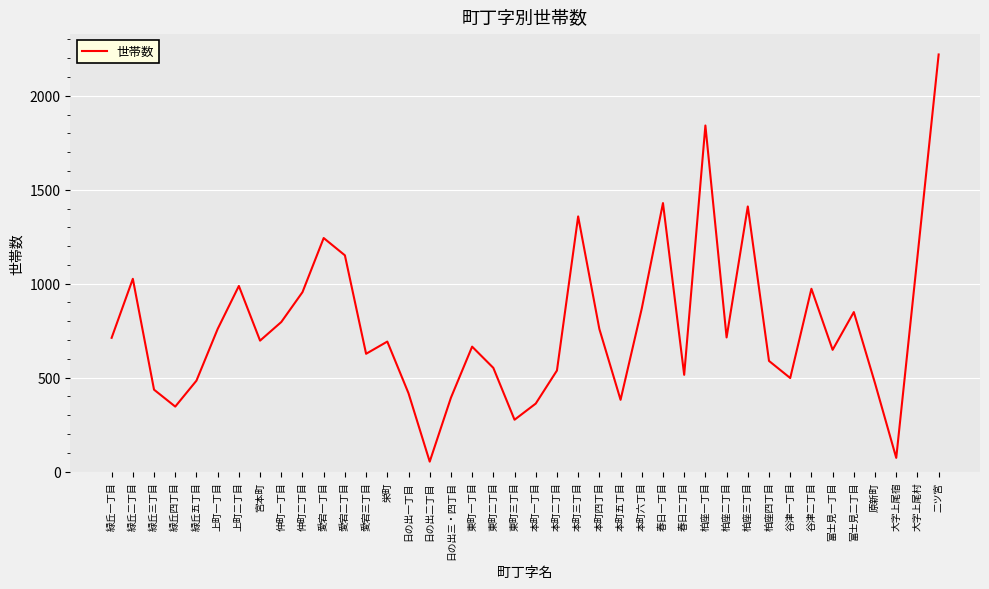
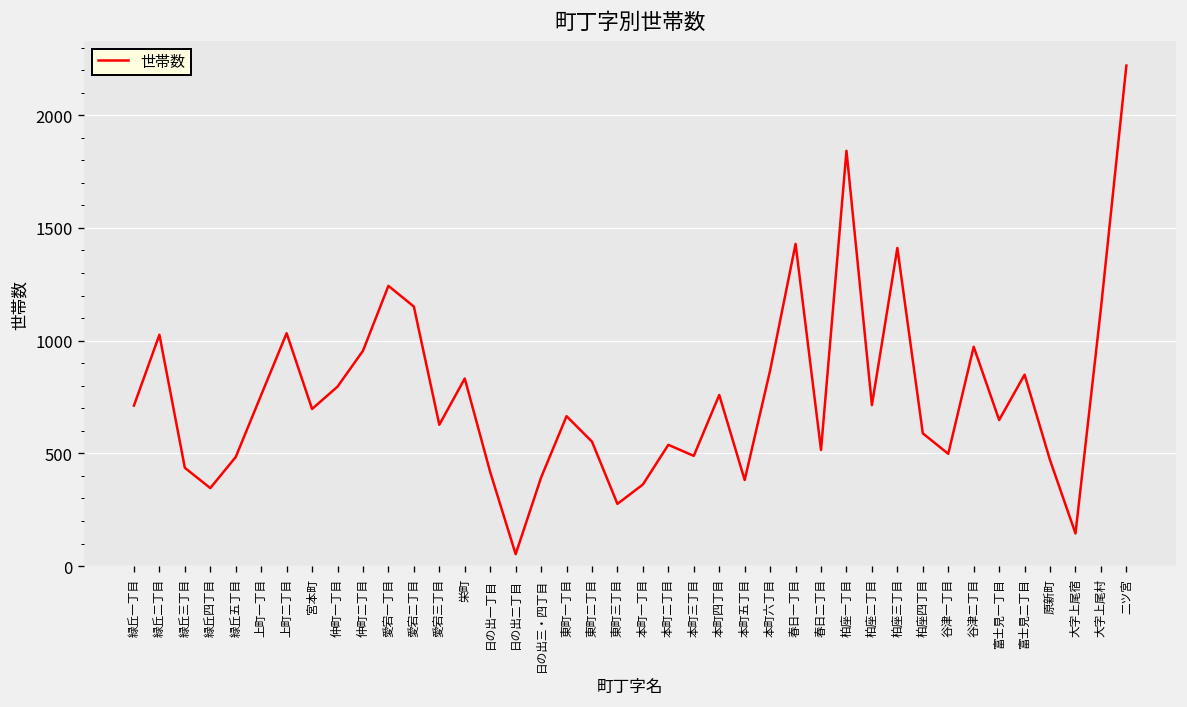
上町二丁目: 990 -> 1030
栄町: 690 -> 830
本町三丁目: 1360 -> 490
大字上尾宿: 70 -> 150
